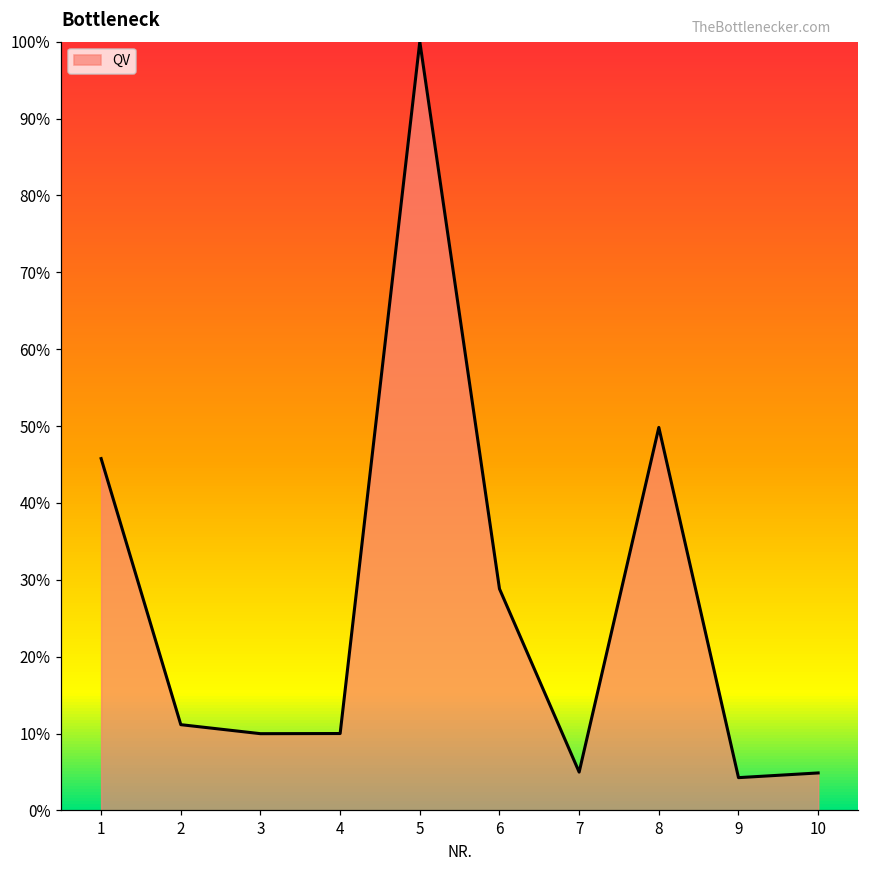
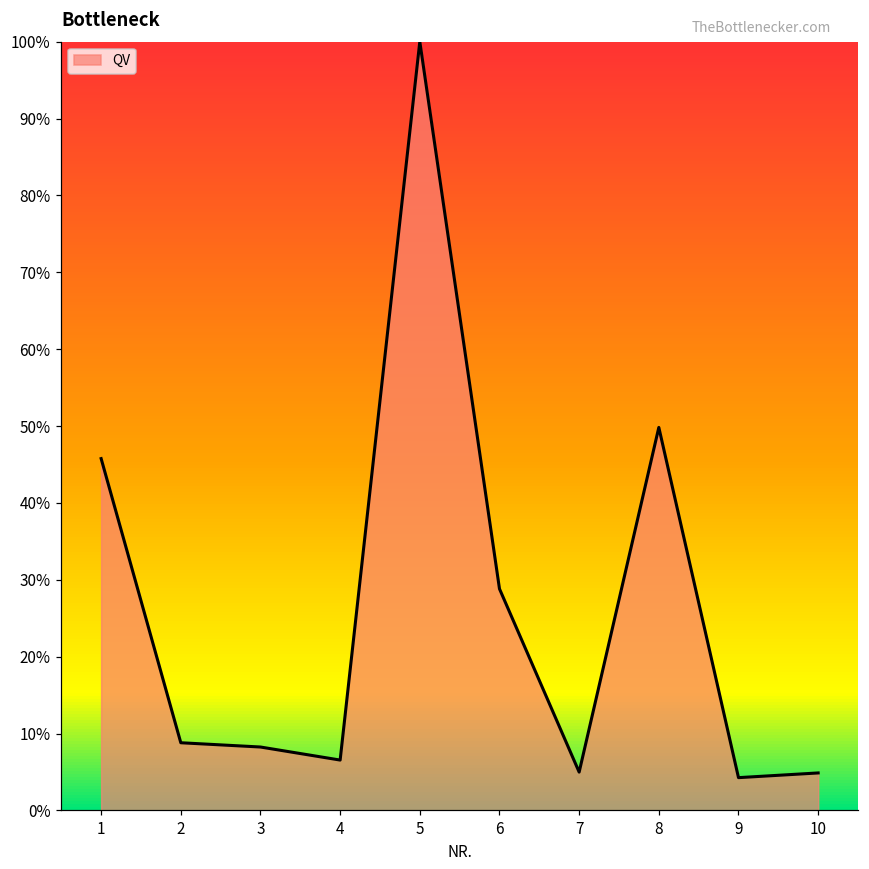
2: 11% -> 9%
3: 10% -> 8%
4: 10% -> 7%
